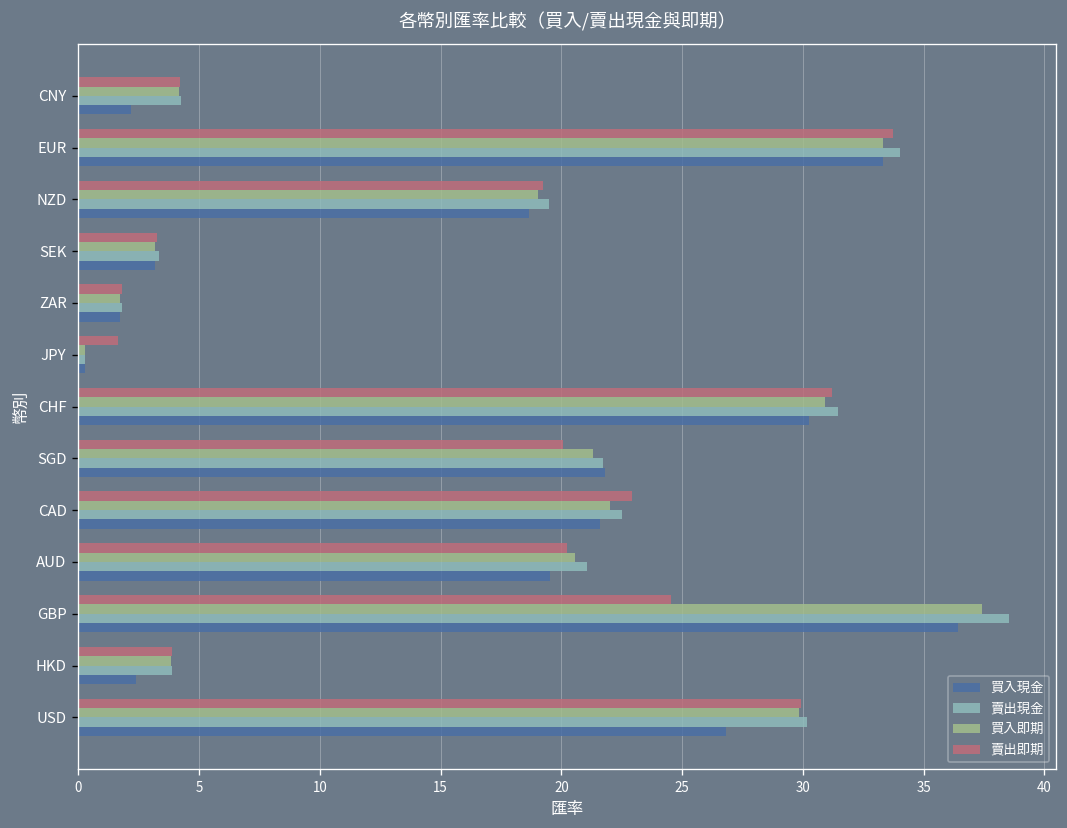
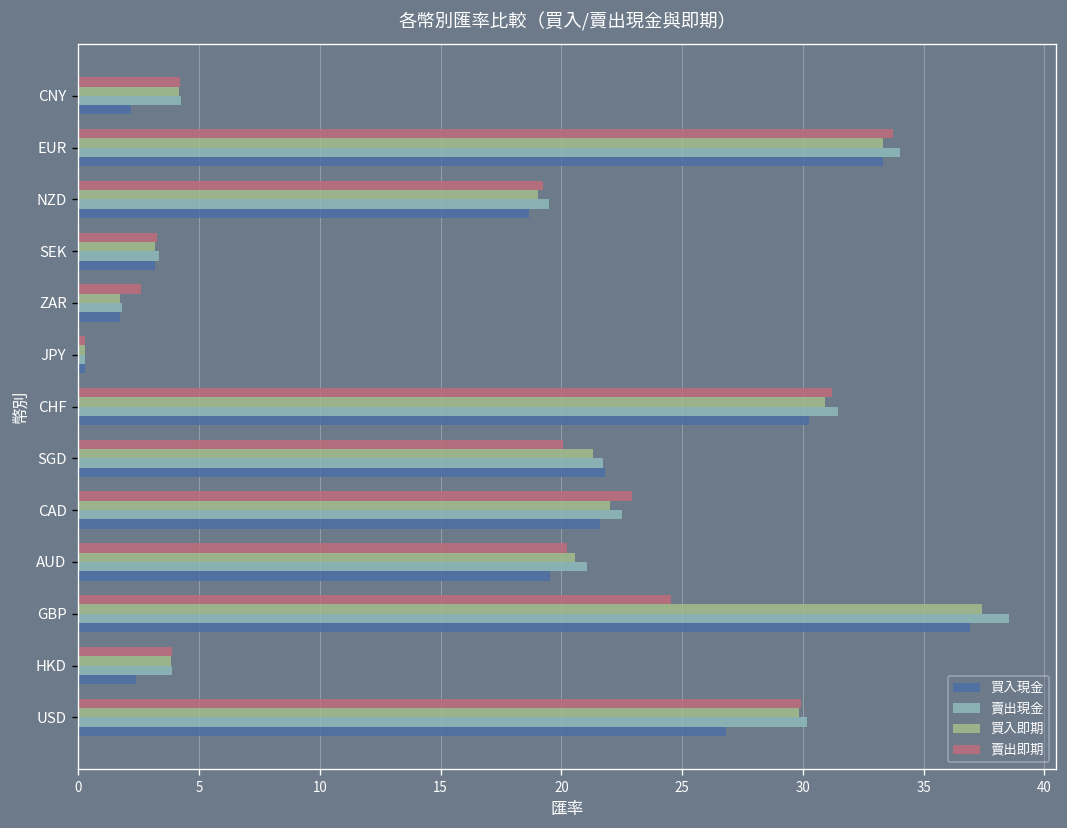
賣出即期, ZAR: 1.8 -> 2.6
賣出即期, JPY: 1.6 -> 0.3
買入現金, GBP: 36.4 -> 36.9
